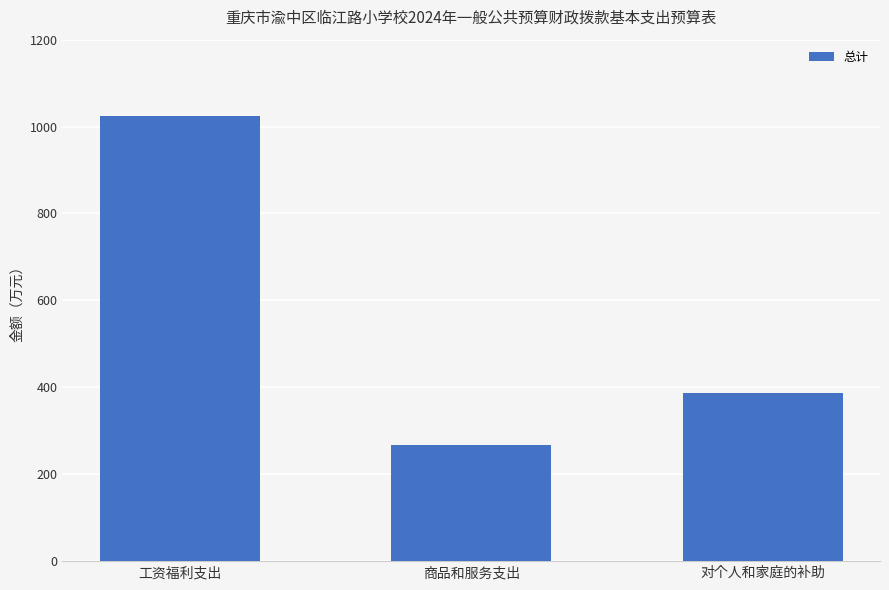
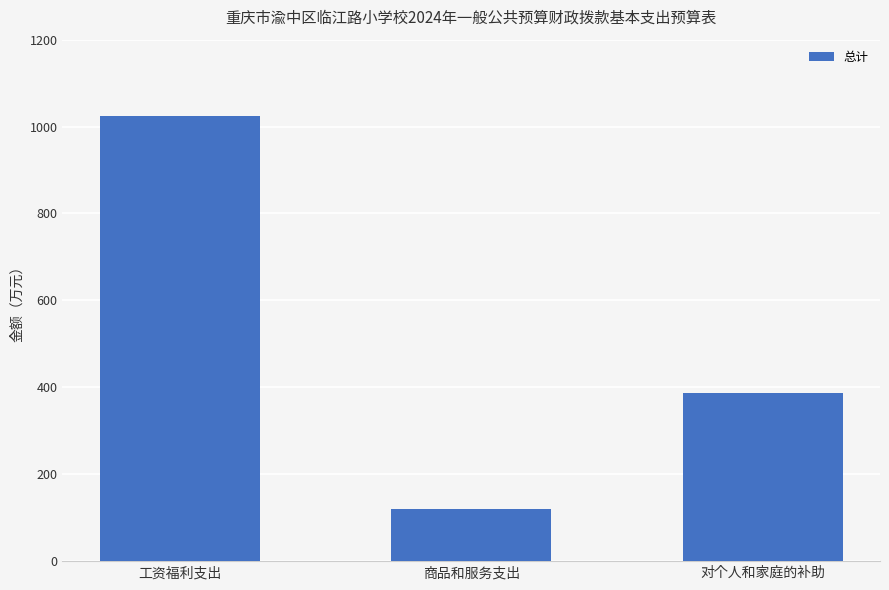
商品和服务支出: 270 -> 120
